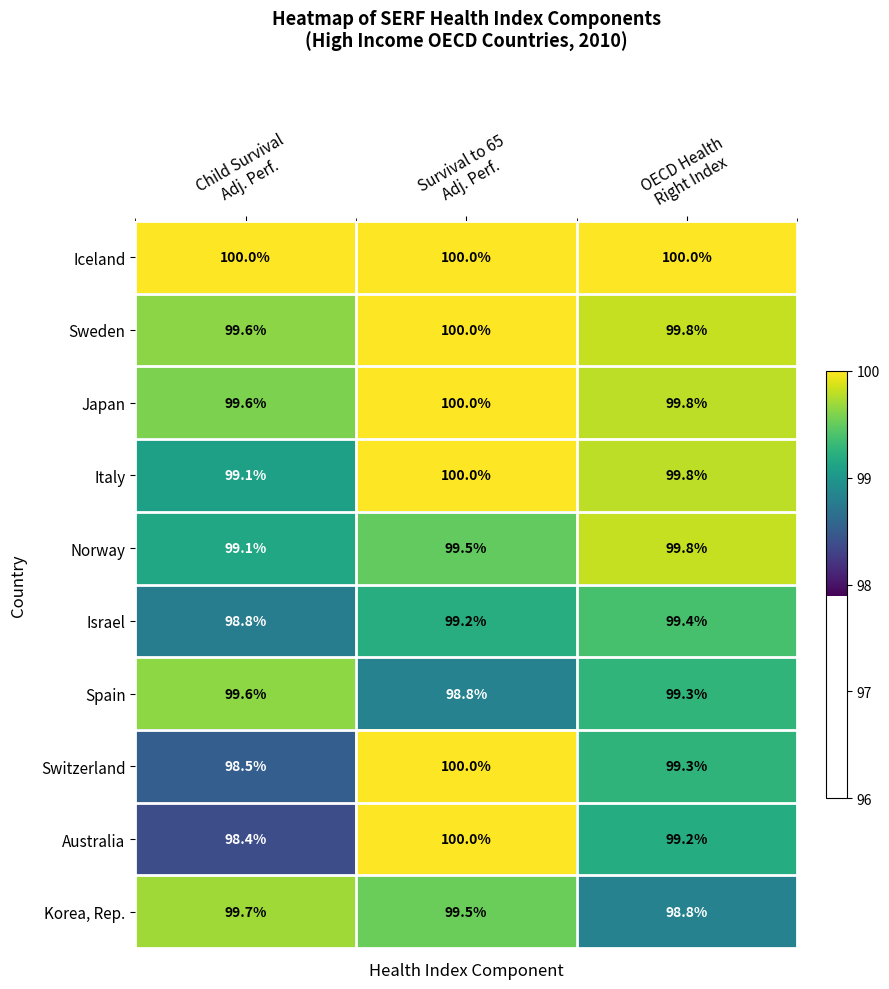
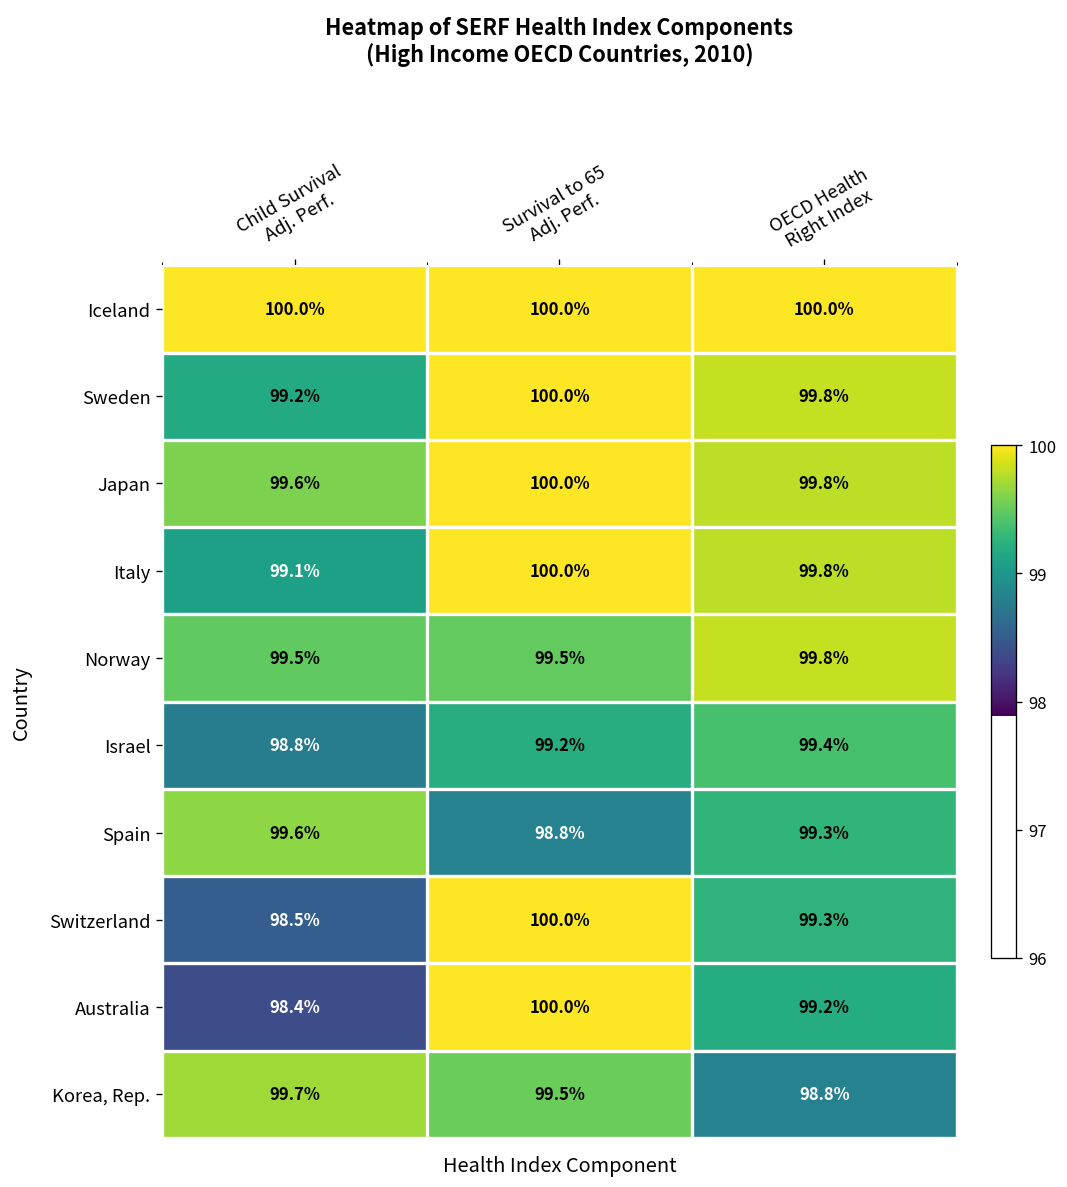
Sweden, Child Survival Adj. Perf.: 99.6% -> 99.2%
Norway, Child Survival Adj. Perf.: 99.1% -> 99.5%
